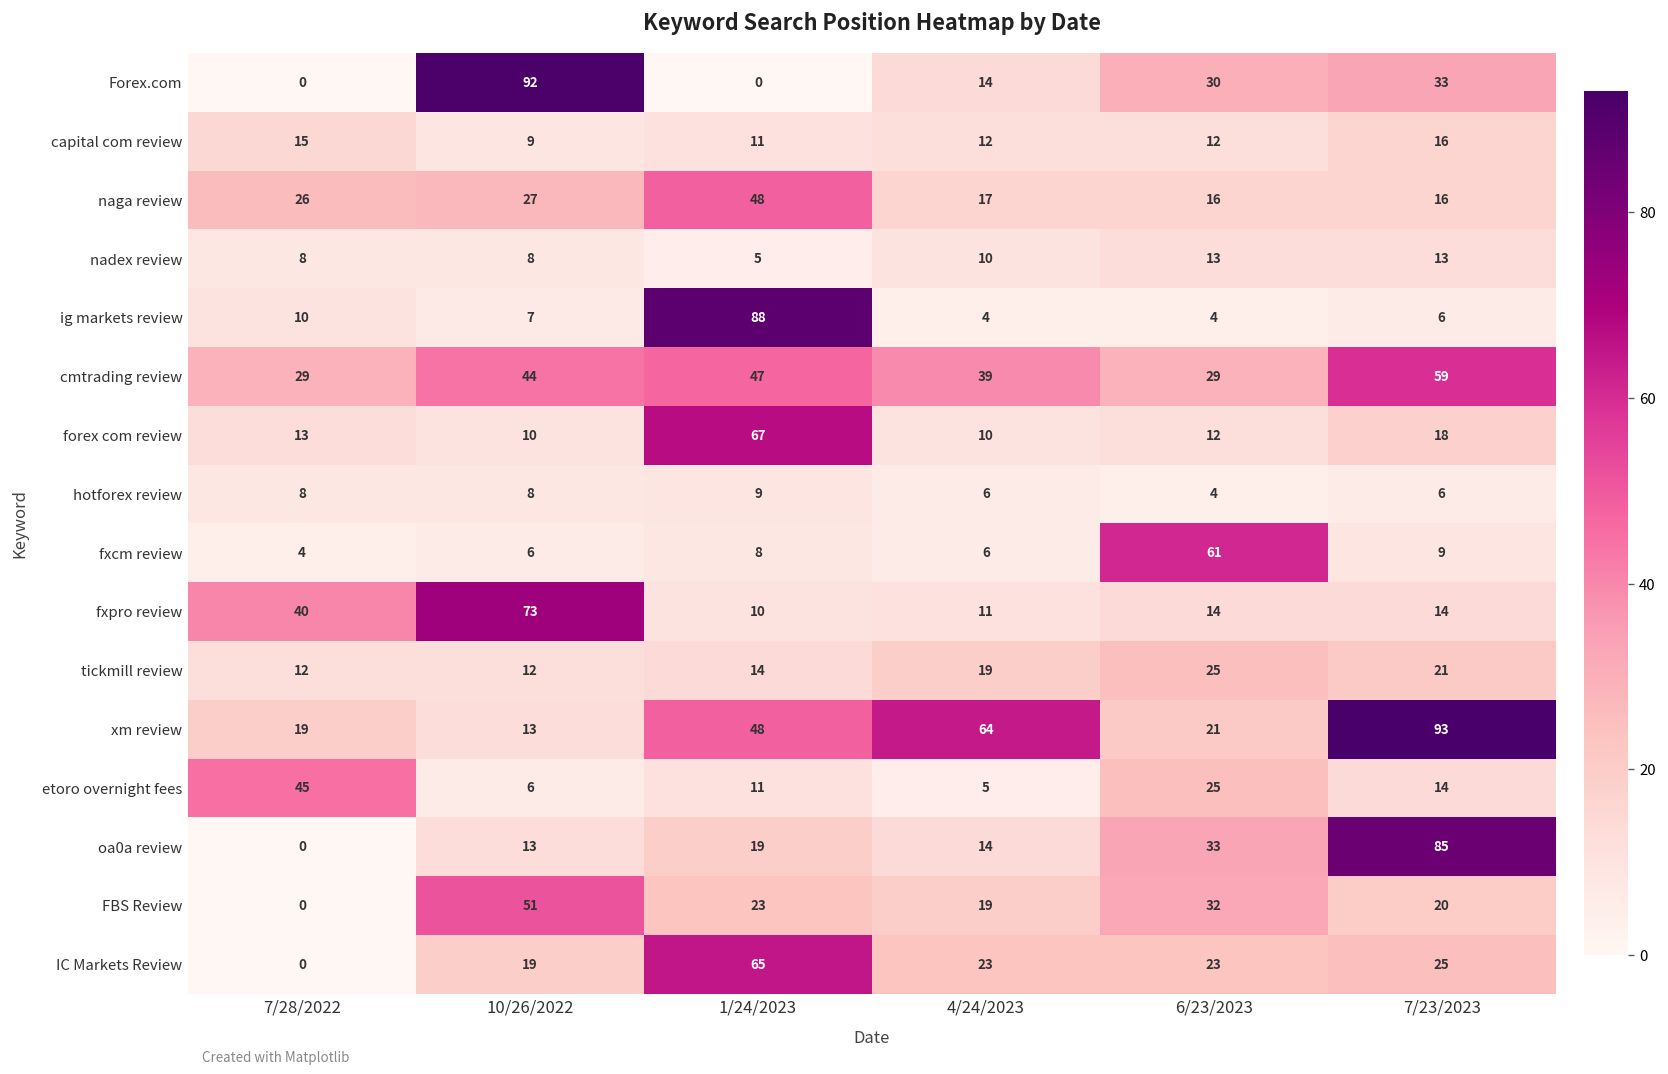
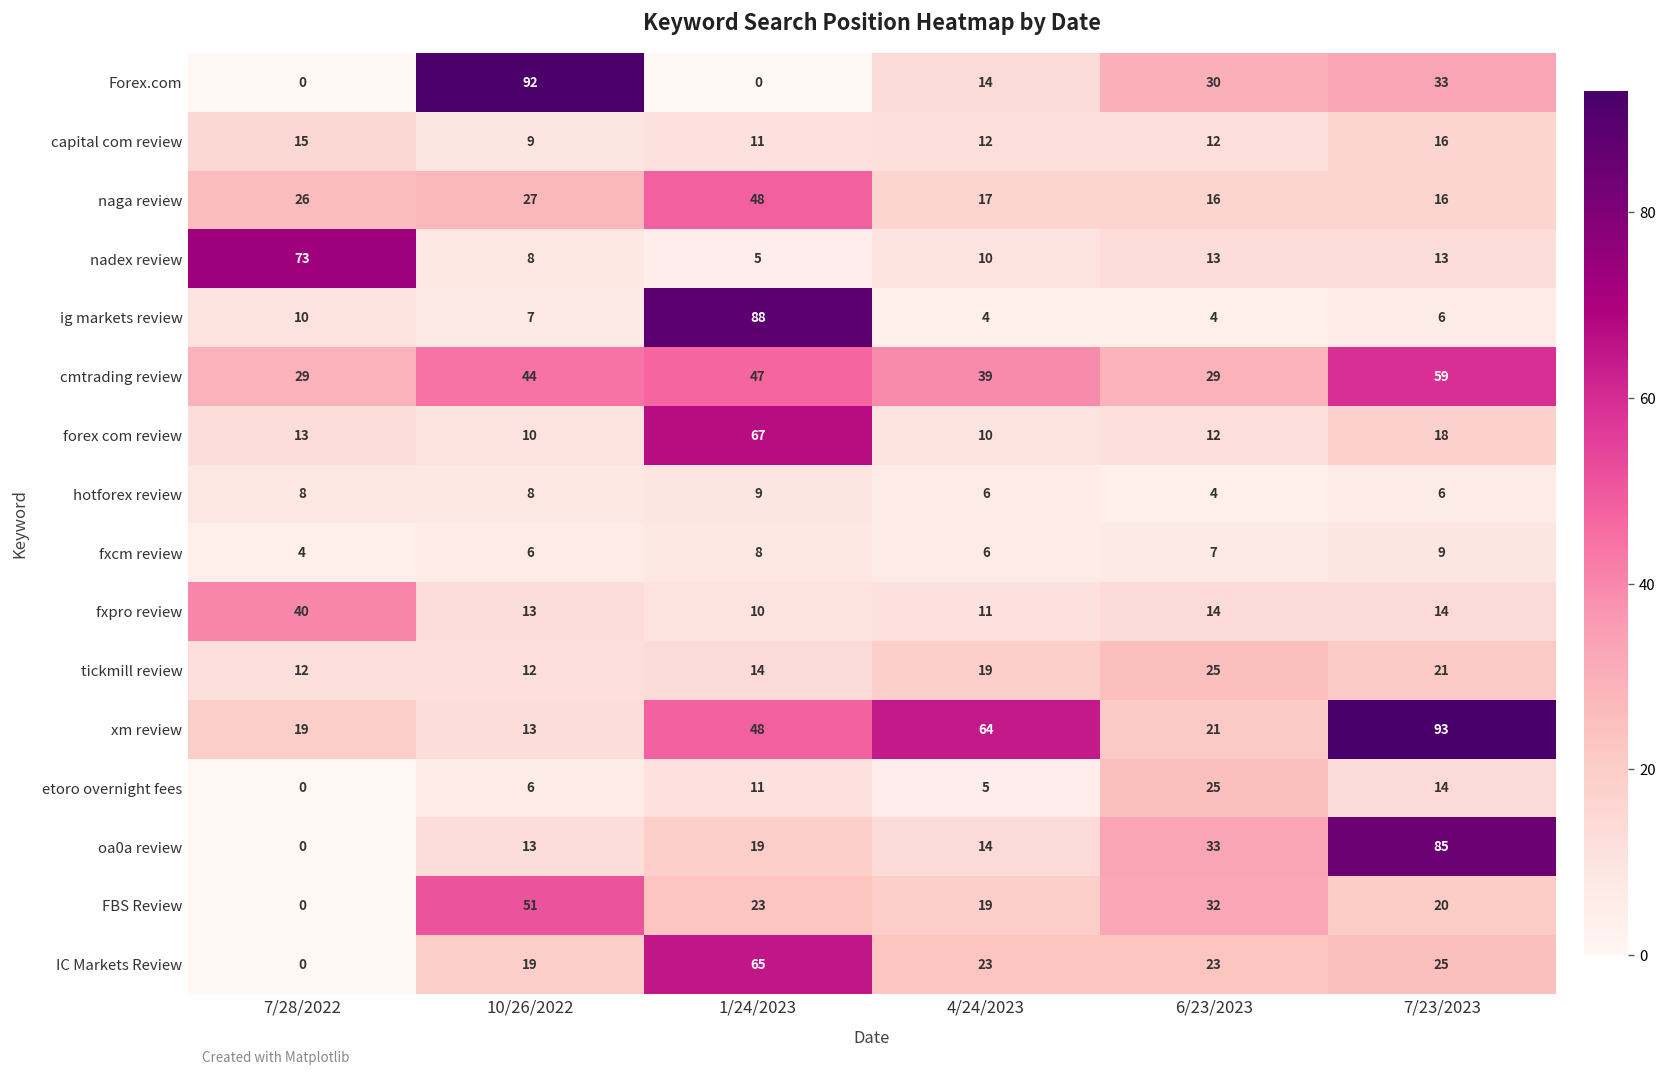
nadex review, 7/28/2022: 8 -> 73
fxcm review, 6/23/2023: 61 -> 7
fxpro review, 10/26/2022: 73 -> 13
etoro overnight fees, 7/28/2022: 45 -> 0
